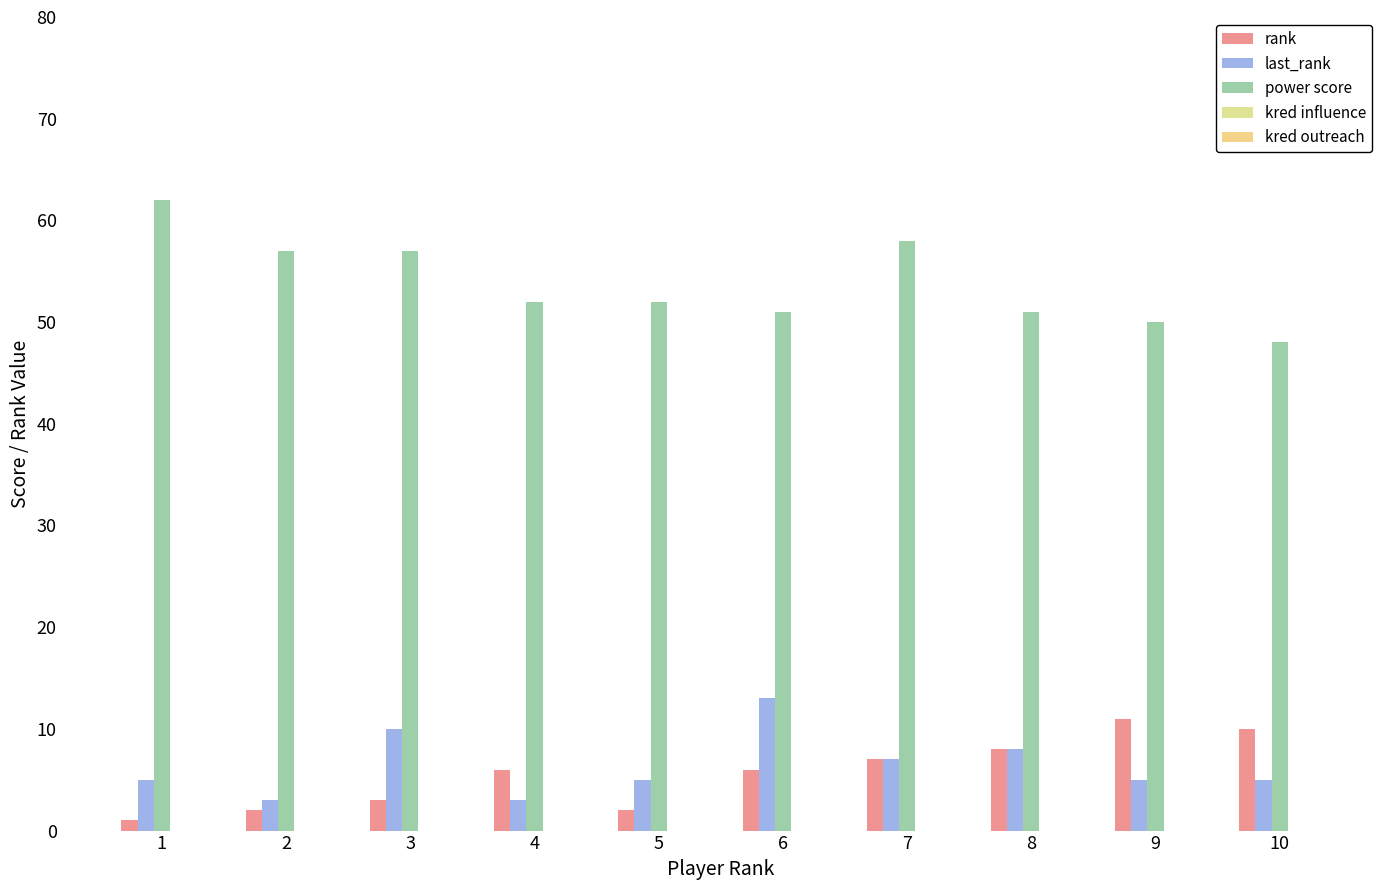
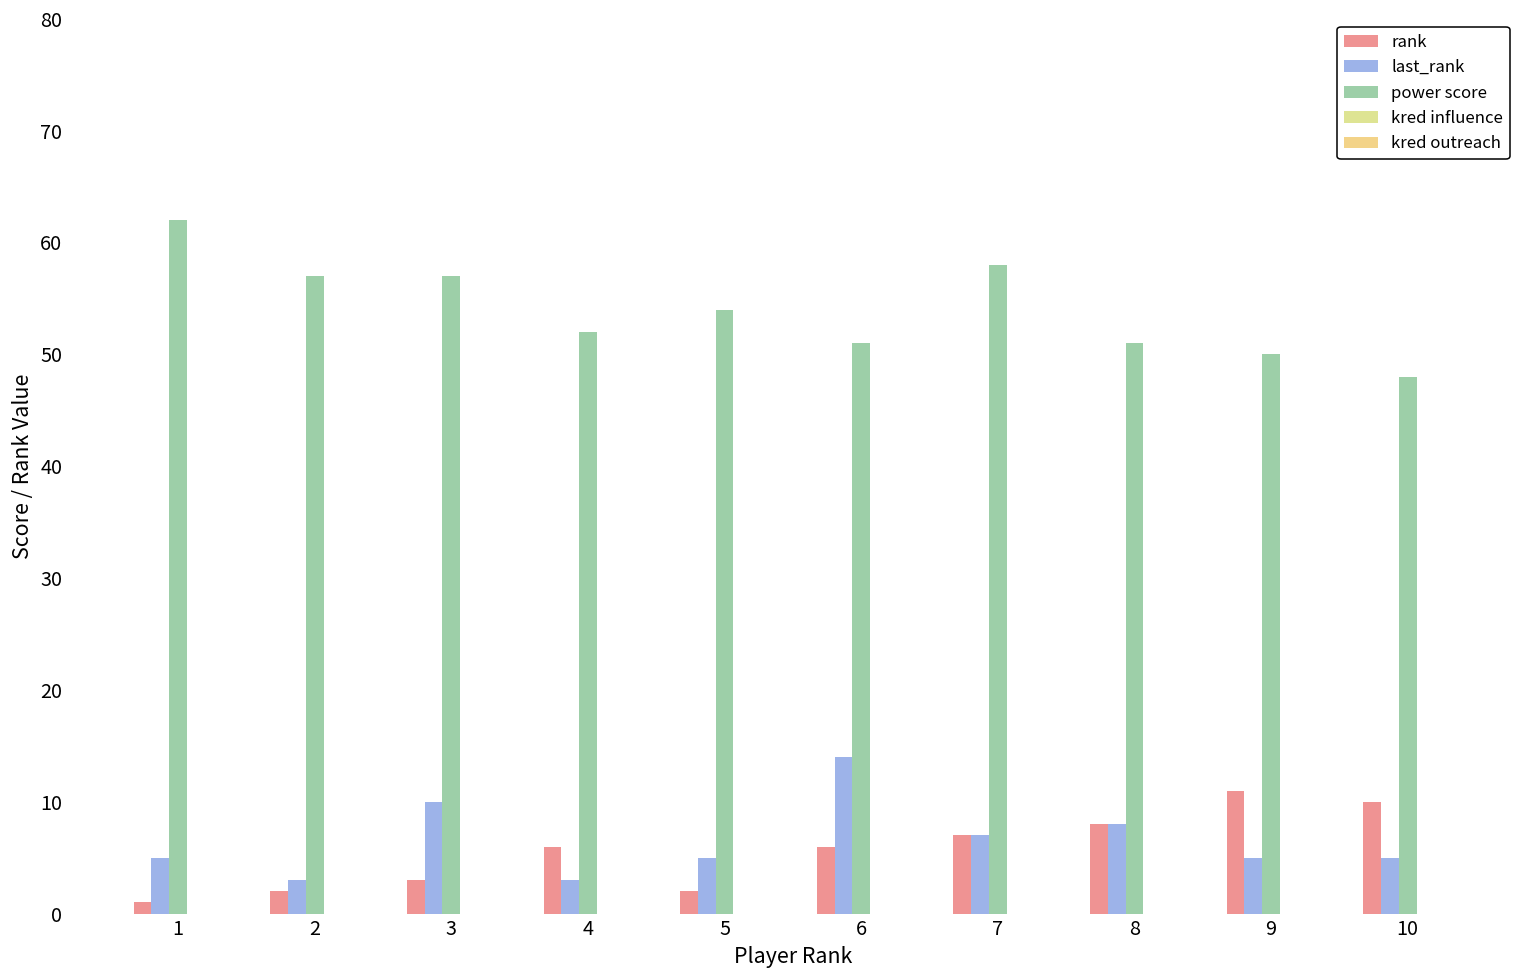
power score, 5: 52 -> 54
last_rank, 6: 13 -> 14
